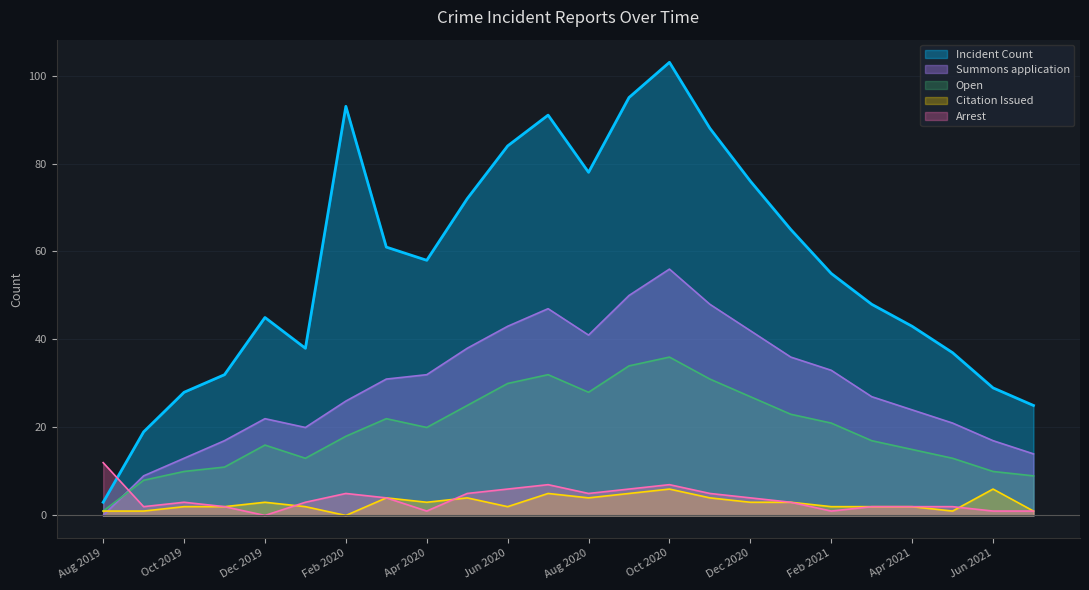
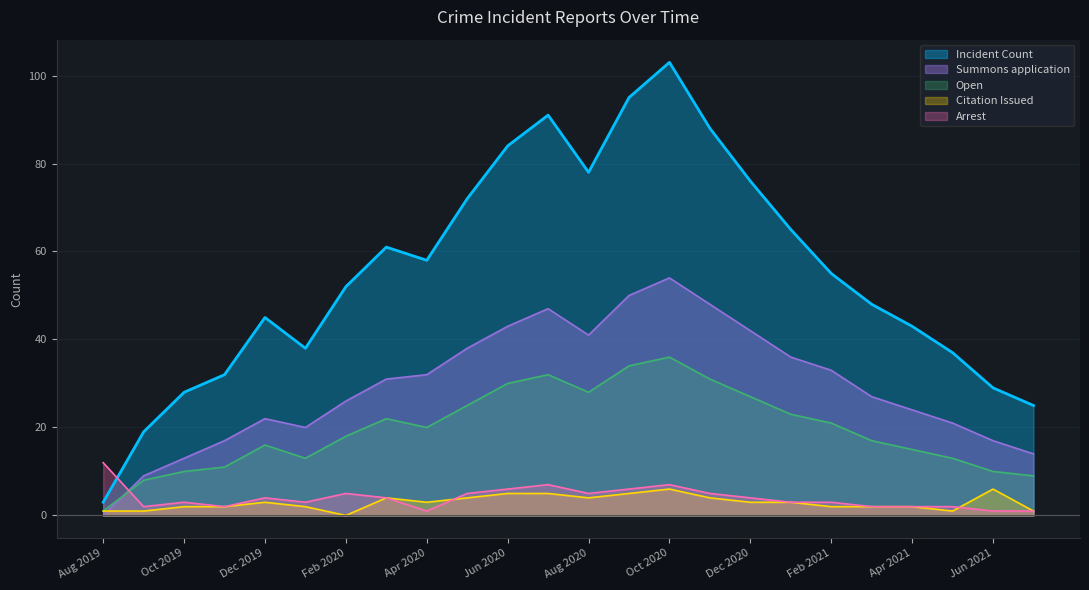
Arrest, Dec 2019: 0 -> 4
Incident Count, Feb 2020: 93 -> 52
Citation Issued, Jun 2020: 2 -> 5
Summons application, Oct 2020: 56 -> 54
Arrest, Feb 2021: 1 -> 3
